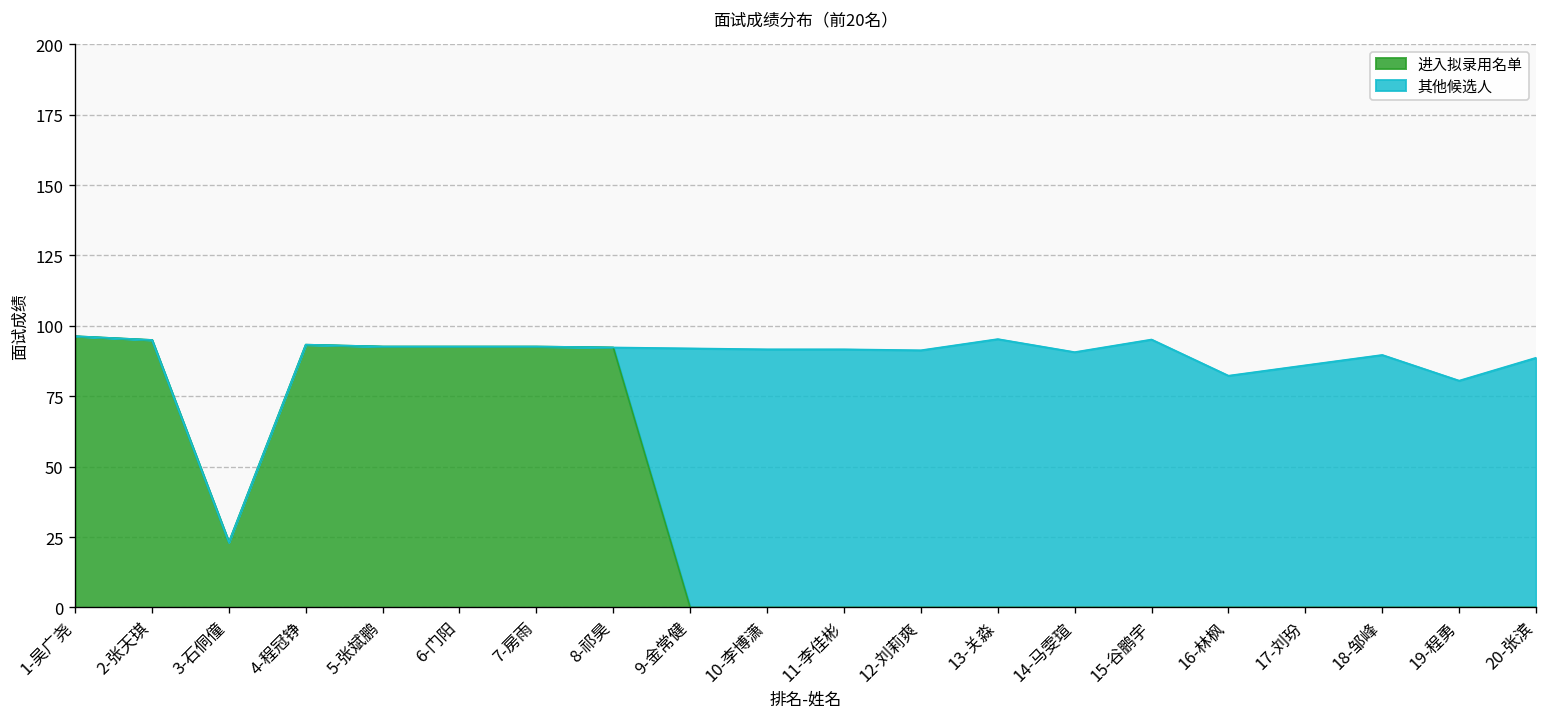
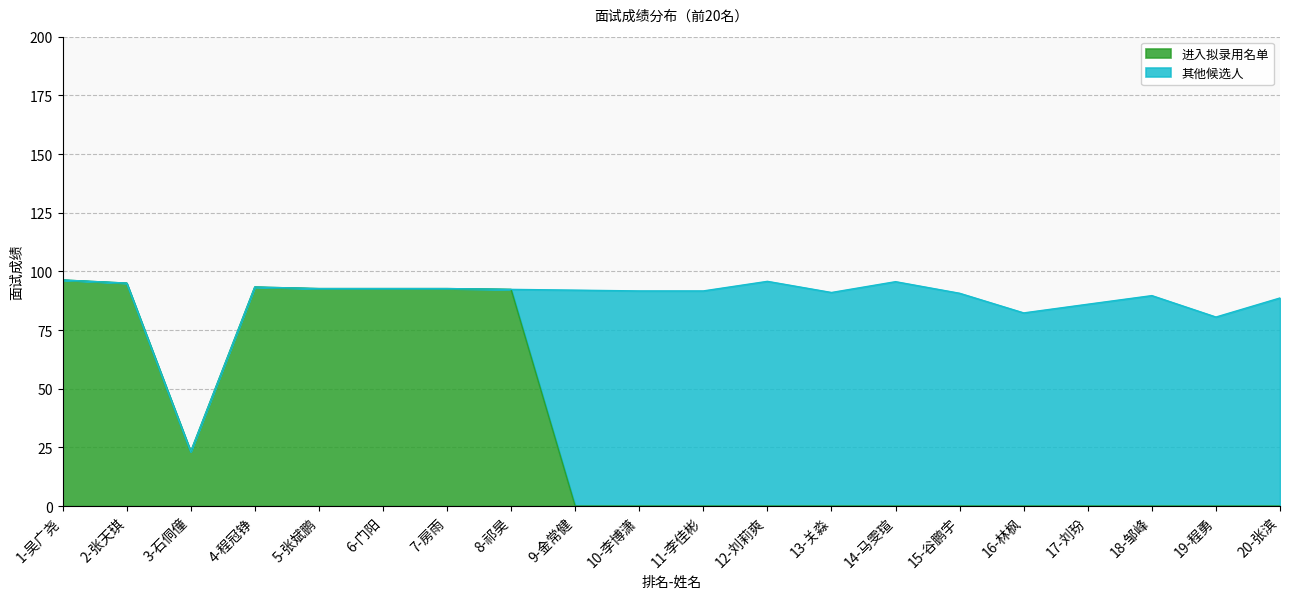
其他候选人, 12-刘莉爽: 91 -> 96
其他候选人, 13-关淼: 95 -> 91
其他候选人, 14-马雯瑄: 91 -> 96
其他候选人, 15-谷鹏宇: 95 -> 91
